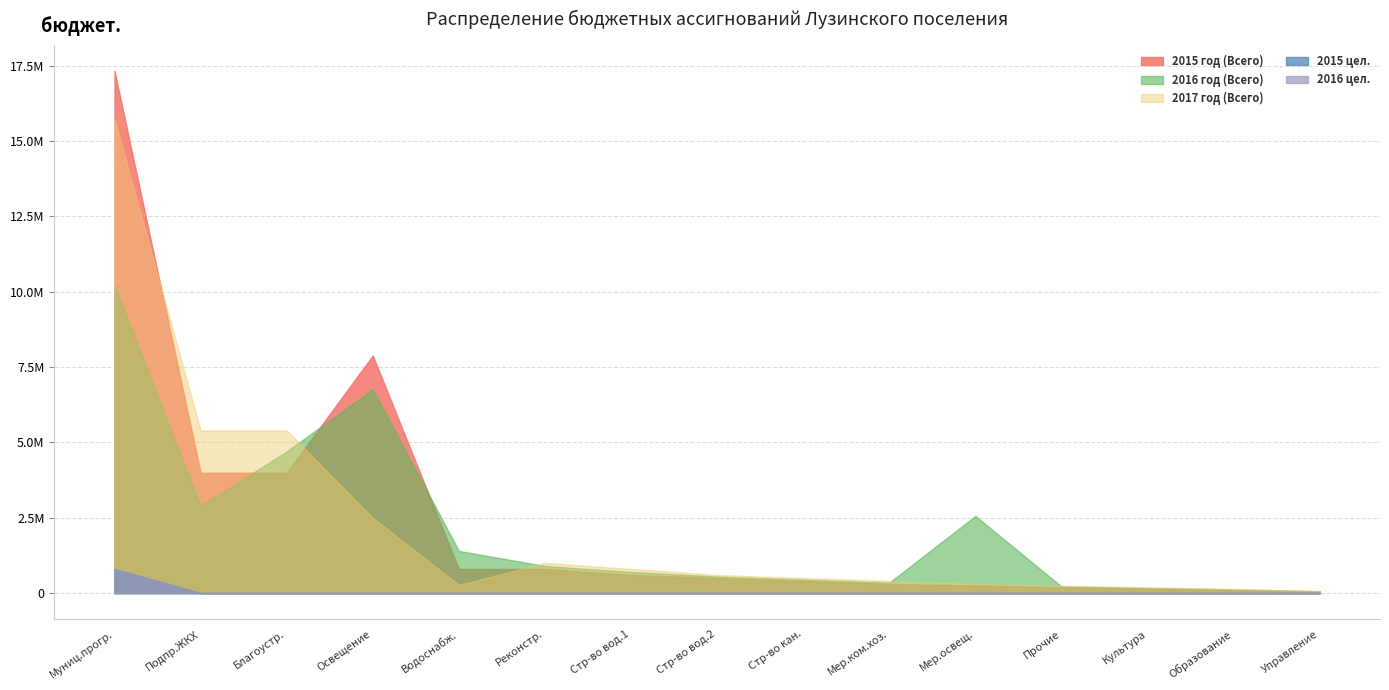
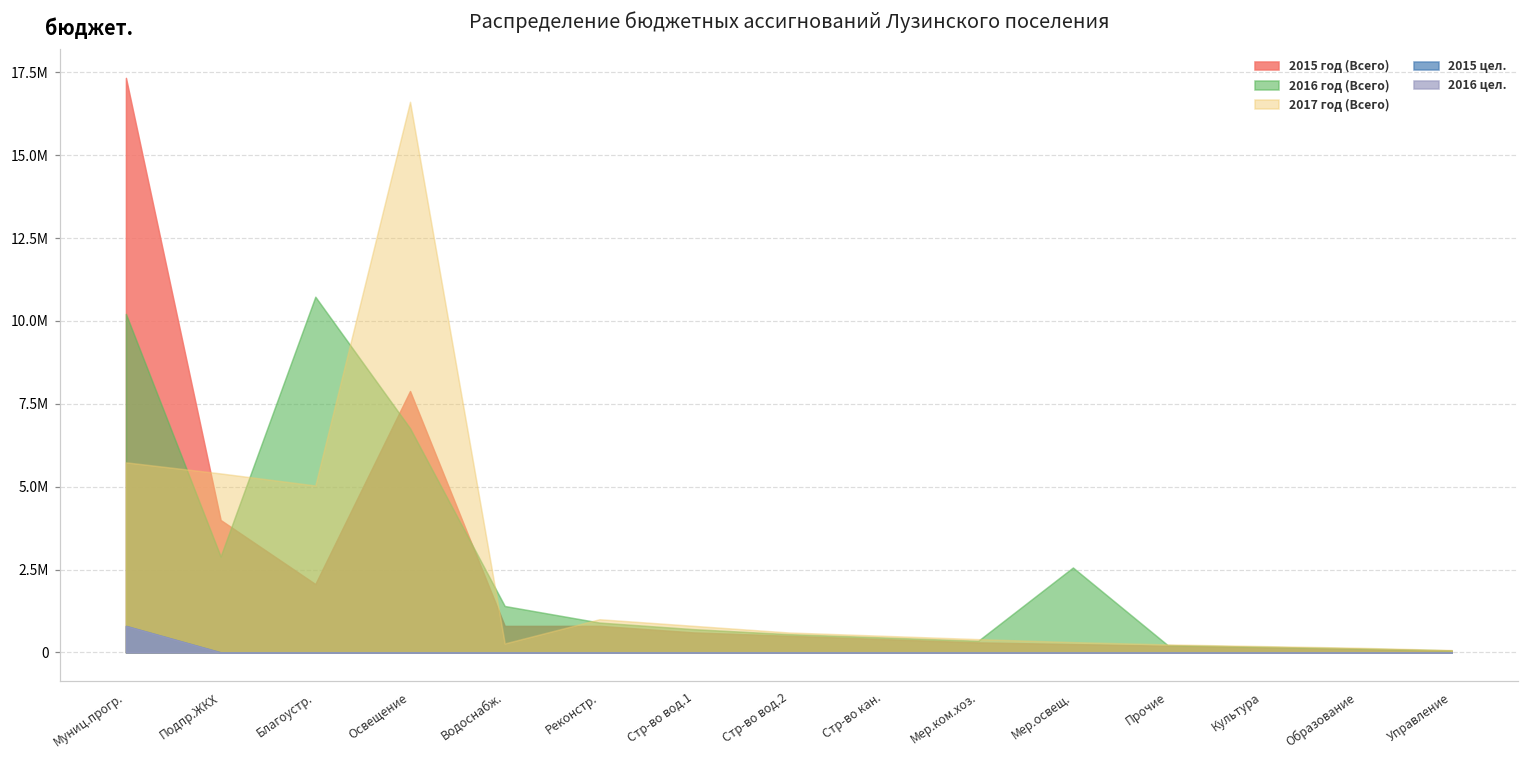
2017 год (Всего), Муниц.прогр.: 15700000 -> 5700000
2015 год (Всего), Благоустр.: 4000000 -> 2100000
2016 год (Всего), Благоустр.: 4700000 -> 10700000
2017 год (Всего), Благоустр.: 5400000 -> 5000000
2017 год (Всего), Освещение: 2500000 -> 16600000
